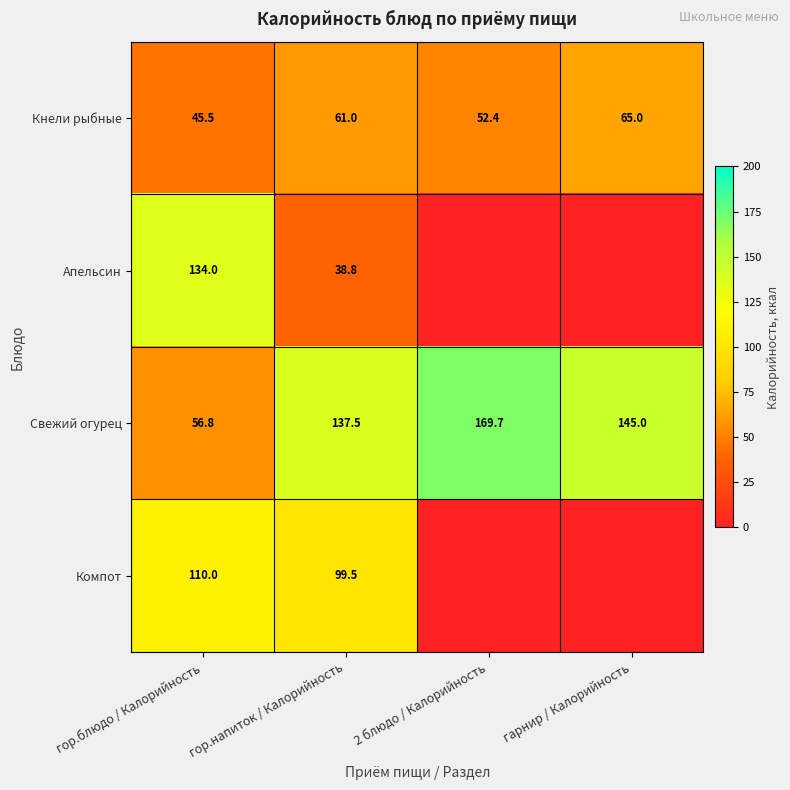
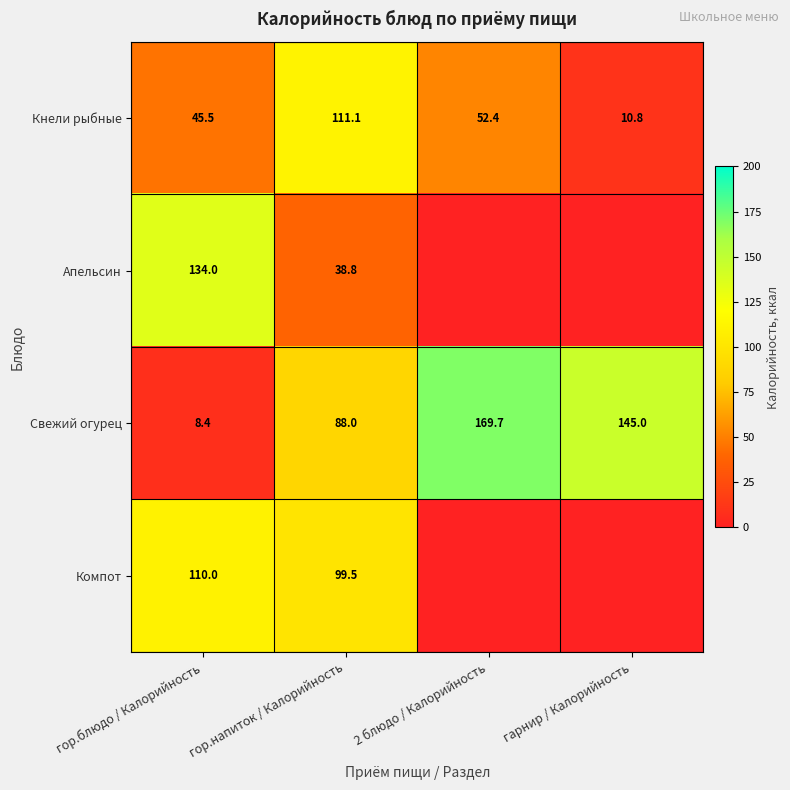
Кнели рыбные, гор.напиток / Калорийность: 61.0 -> 111.1
Кнели рыбные, гарнир / Калорийность: 65.0 -> 10.8
Свежий огурец, гор.блюдо / Калорийность: 56.8 -> 8.4
Свежий огурец, гор.напиток / Калорийность: 137.5 -> 88.0
